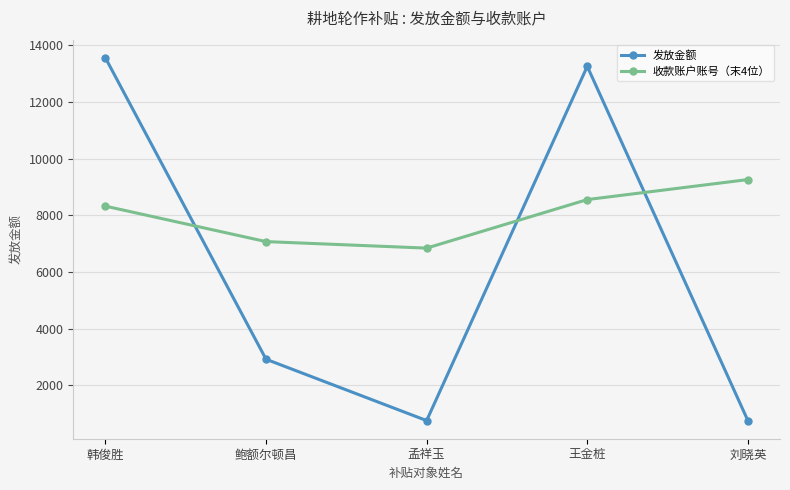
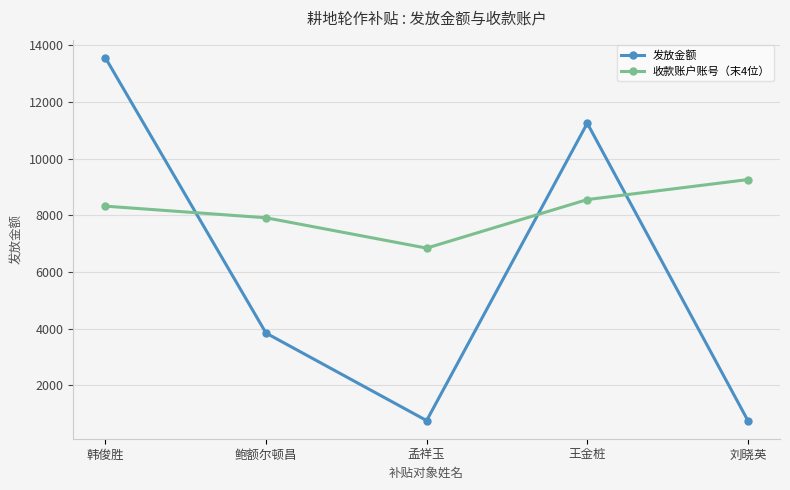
发放金额, 鲍额尔顿昌: 2900 -> 3800
收款账户账号（末4位）, 鲍额尔顿昌: 7100 -> 7900
发放金额, 王金桩: 13300 -> 11300
